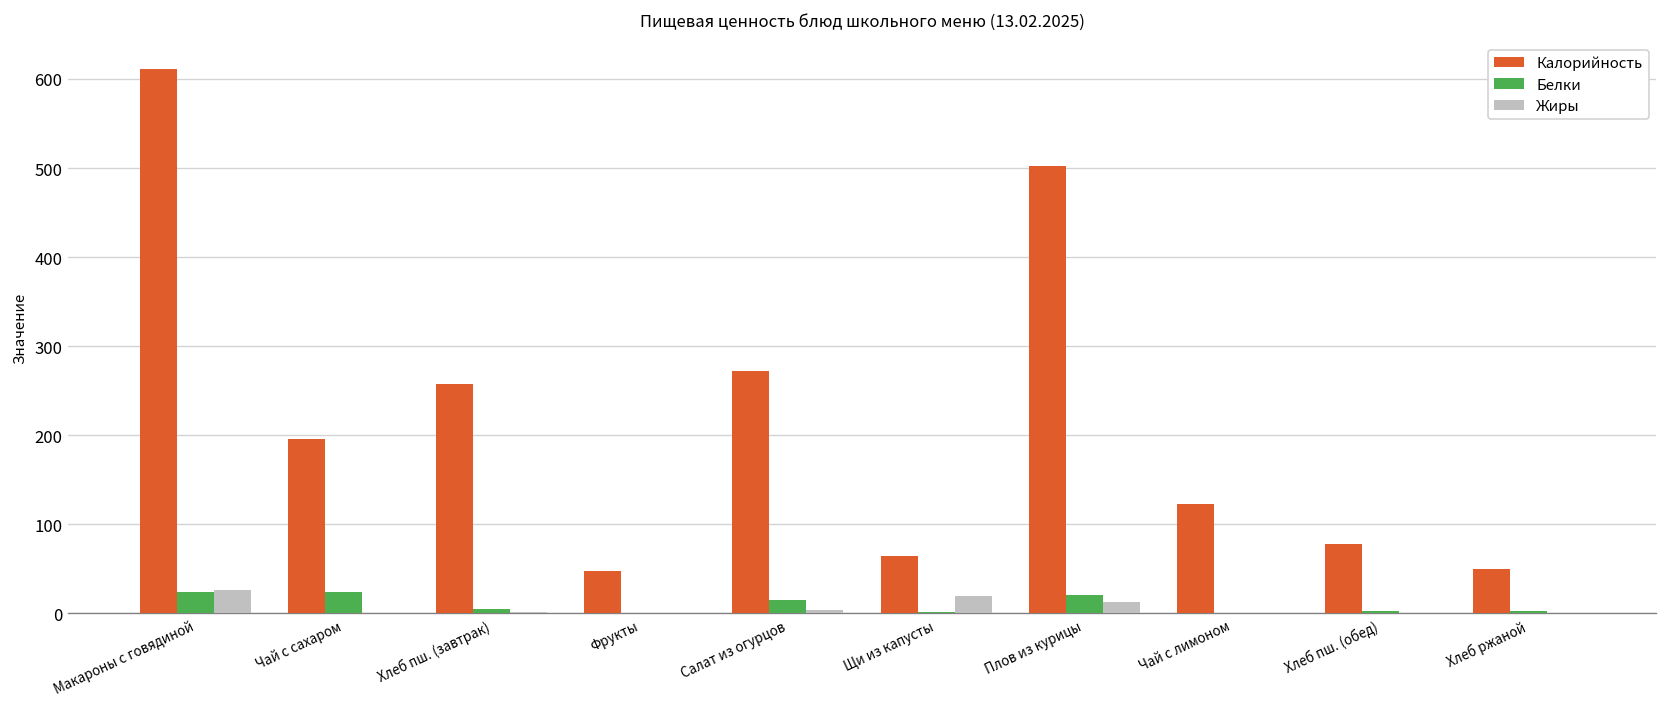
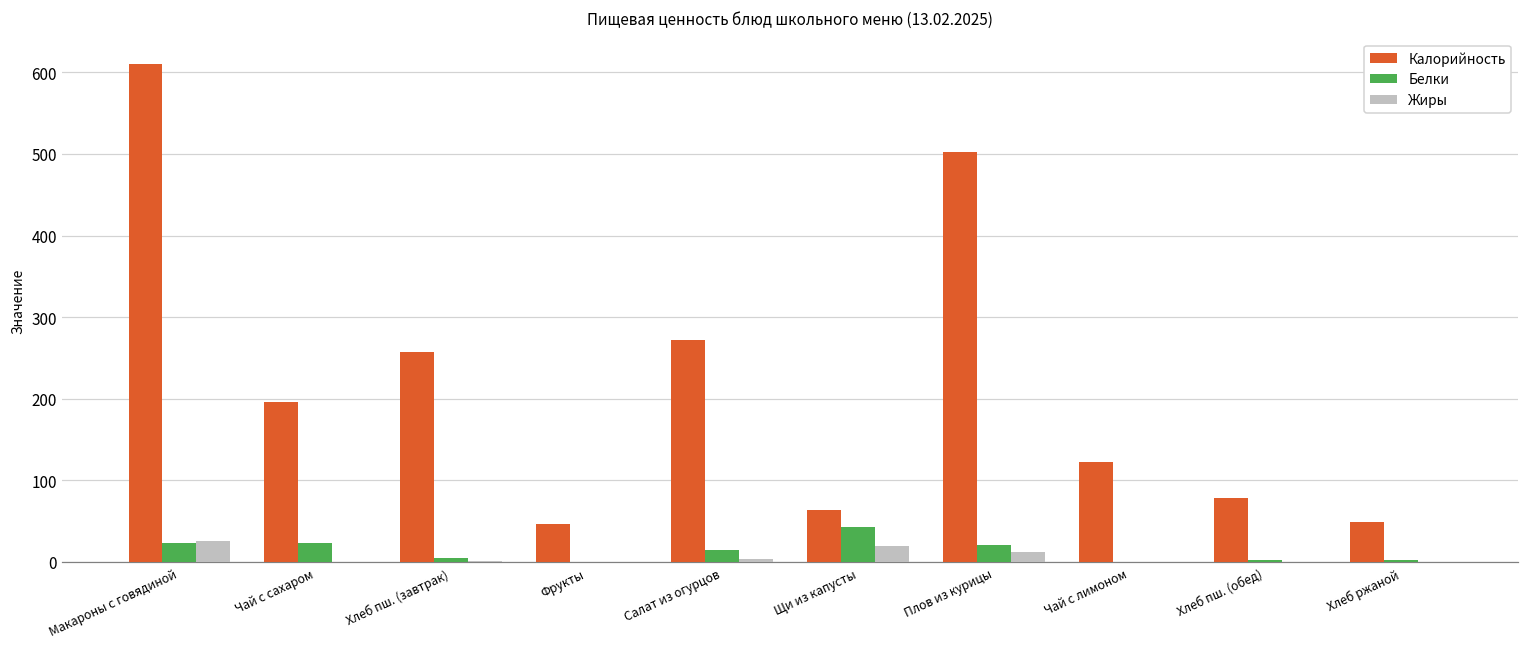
Белки, Щи из капусты: 0 -> 40
